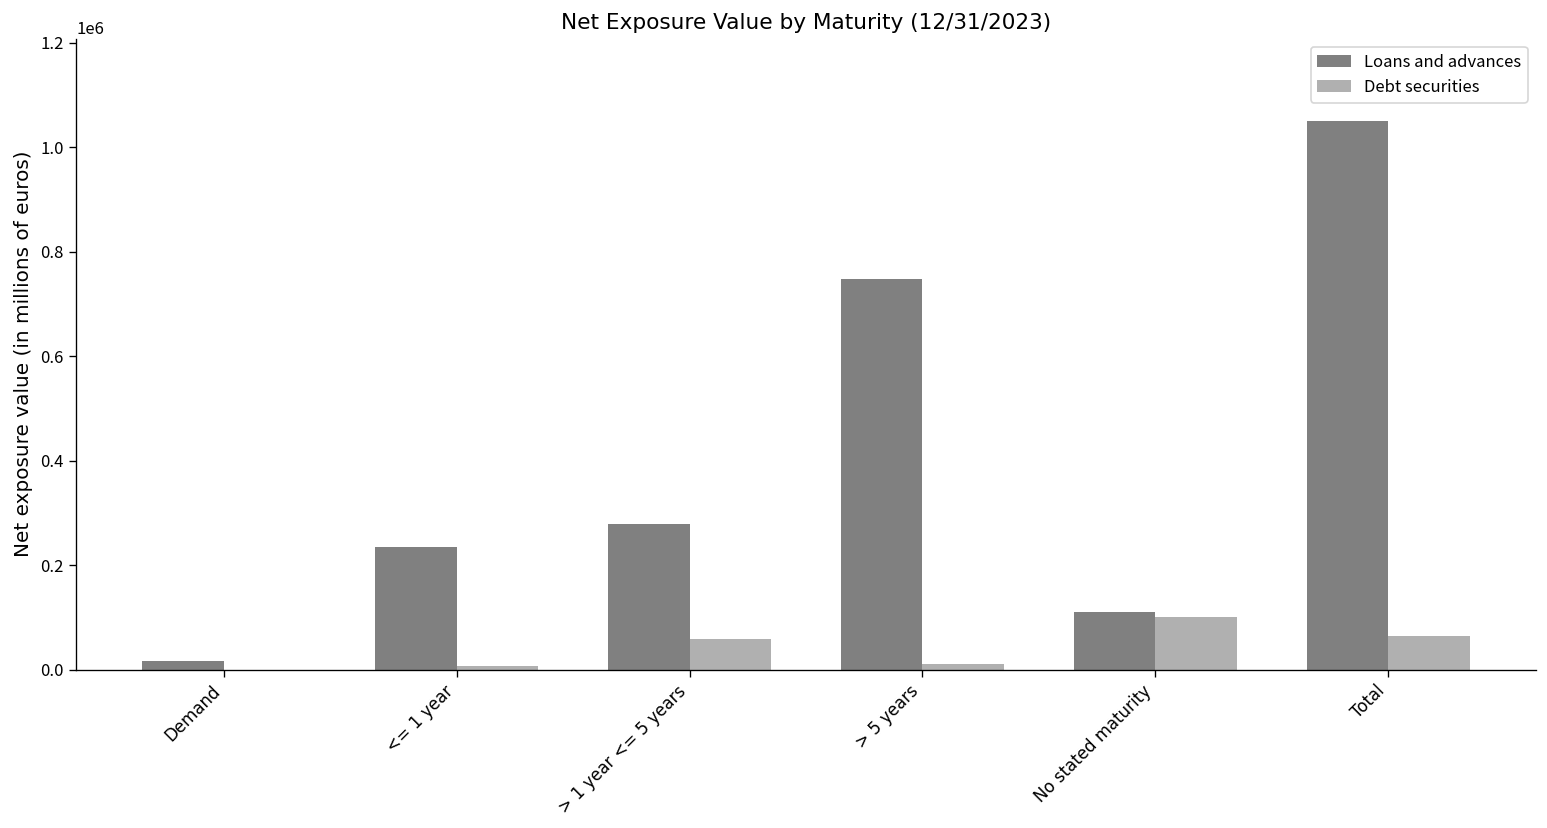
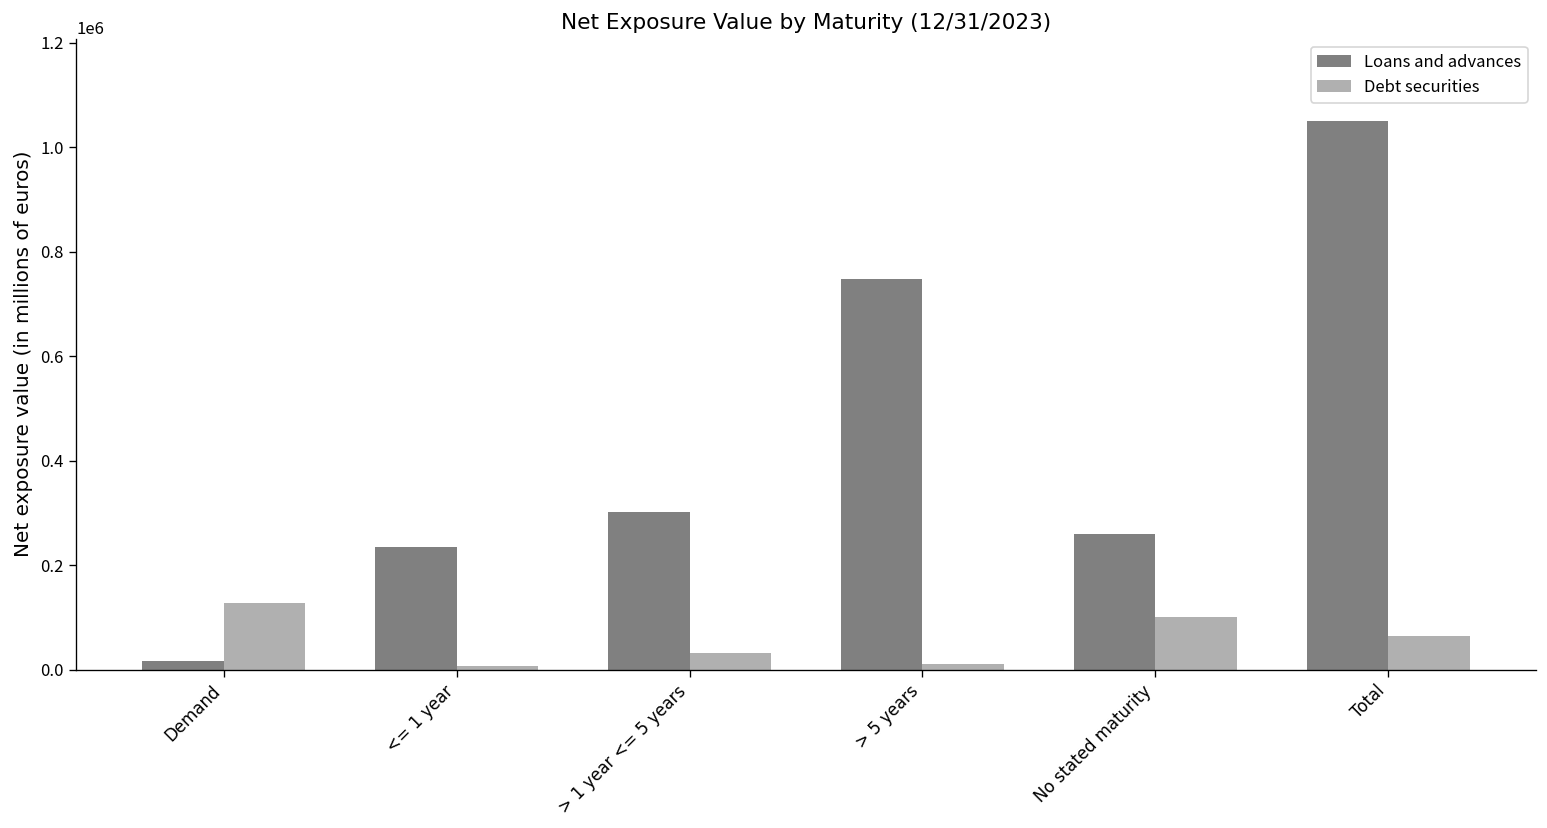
Debt securities, Demand: 0 -> 130000
Loans and advances, > 1 year <= 5 years: 280000 -> 300000
Debt securities, > 1 year <= 5 years: 60000 -> 30000
Loans and advances, No stated maturity: 110000 -> 260000
